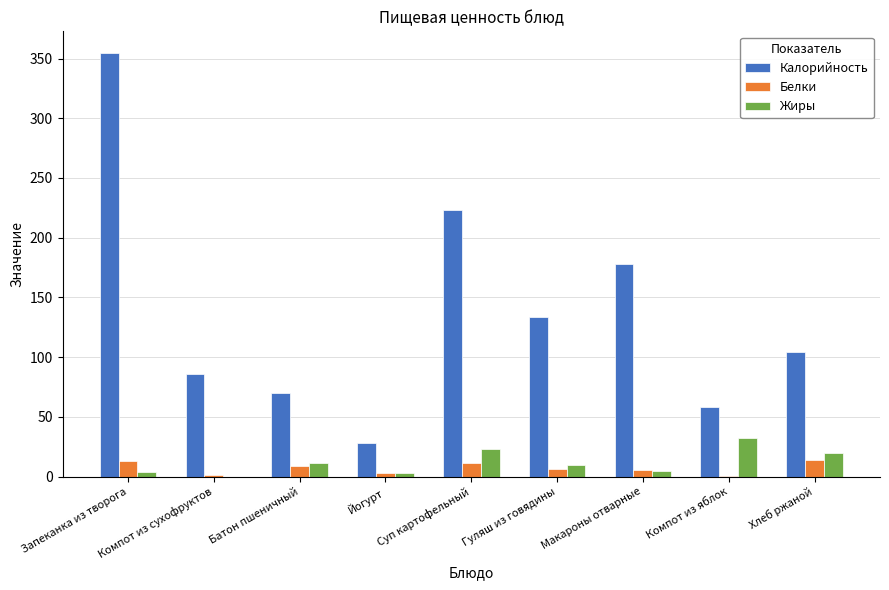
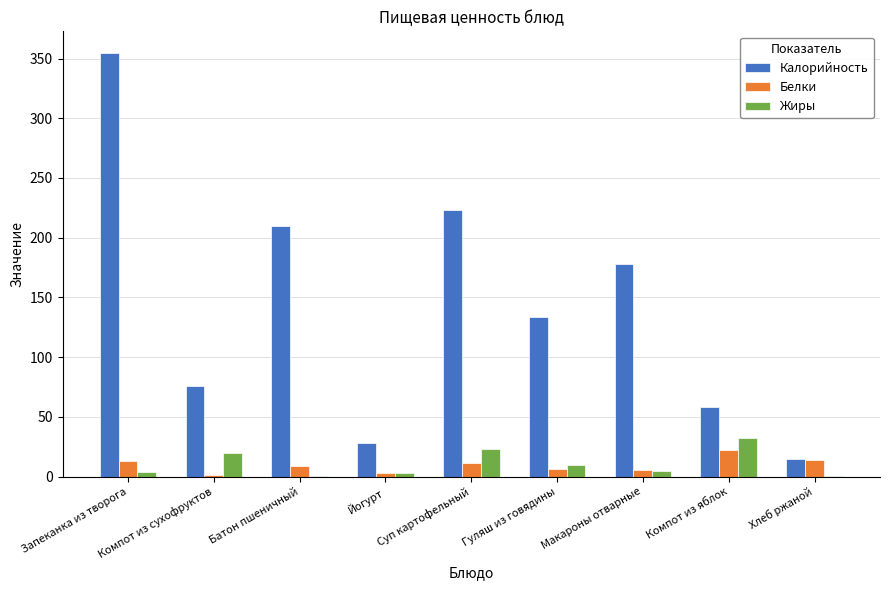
Калорийность, Компот из сухофруктов: 86 -> 76
Жиры, Компот из сухофруктов: 0 -> 20
Калорийность, Батон пшеничный: 70 -> 210
Жиры, Батон пшеничный: 12 -> 1
Белки, Компот из яблок: 0 -> 23
Калорийность, Хлеб ржаной: 104 -> 15
Жиры, Хлеб ржаной: 20 -> 1
